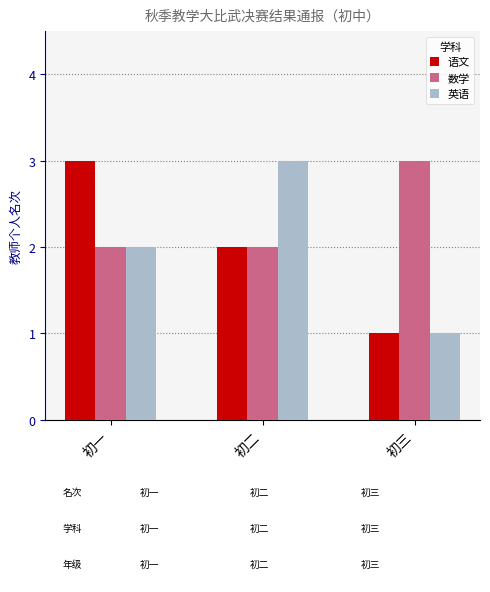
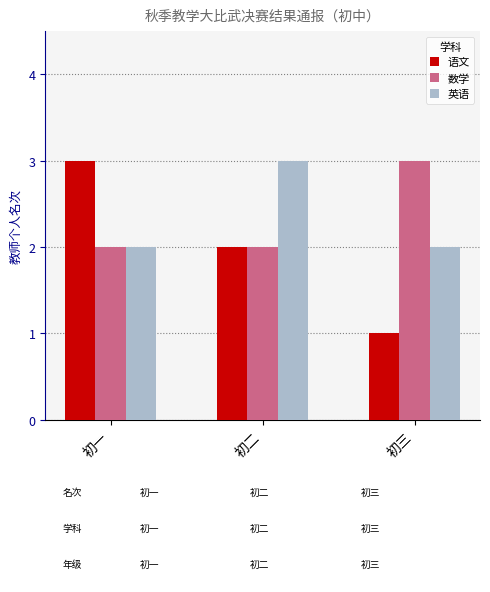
英语, 初三: 1 -> 2
